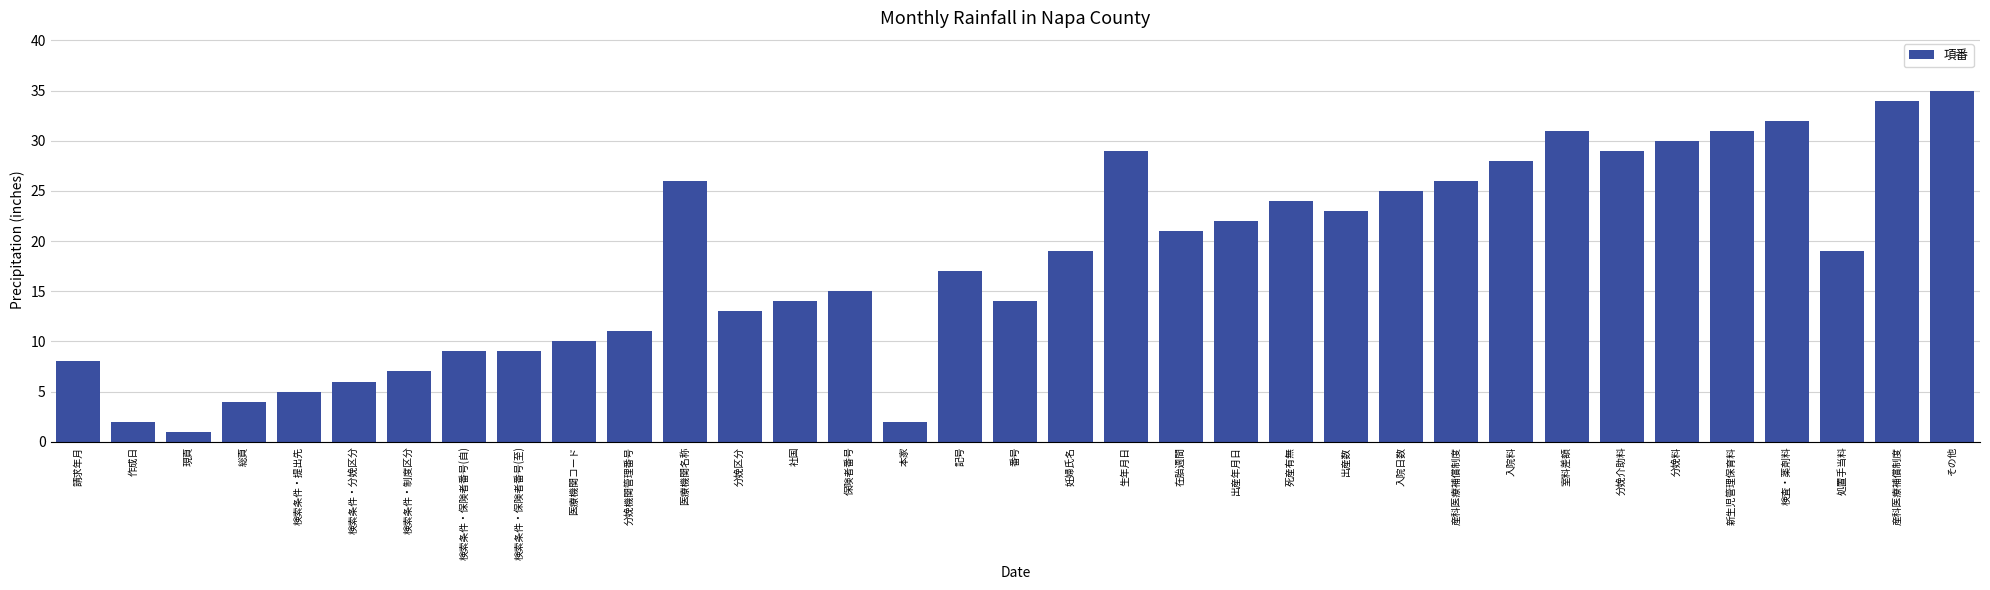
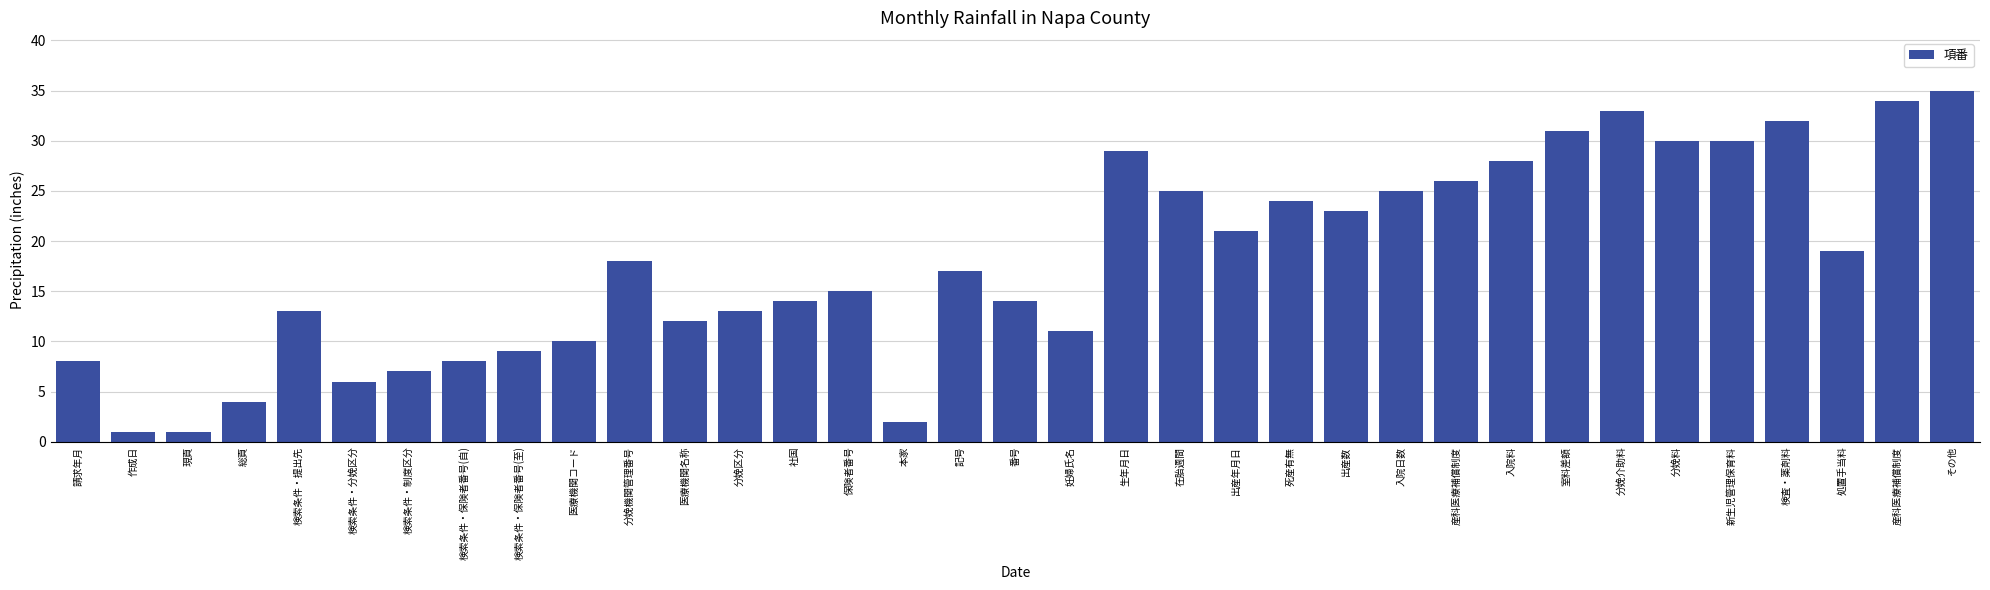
作成日: 2 -> 1
検索条件・提出先: 5 -> 13
検索条件・保険者番号(自): 9 -> 8
分娩機関管理番号: 11 -> 18
医療機関名称: 26 -> 12
妊婦氏名: 19 -> 11
在胎週間: 21 -> 25
出産年月日: 22 -> 21
分娩介助料: 29 -> 33
新生児管理保育料: 31 -> 30
